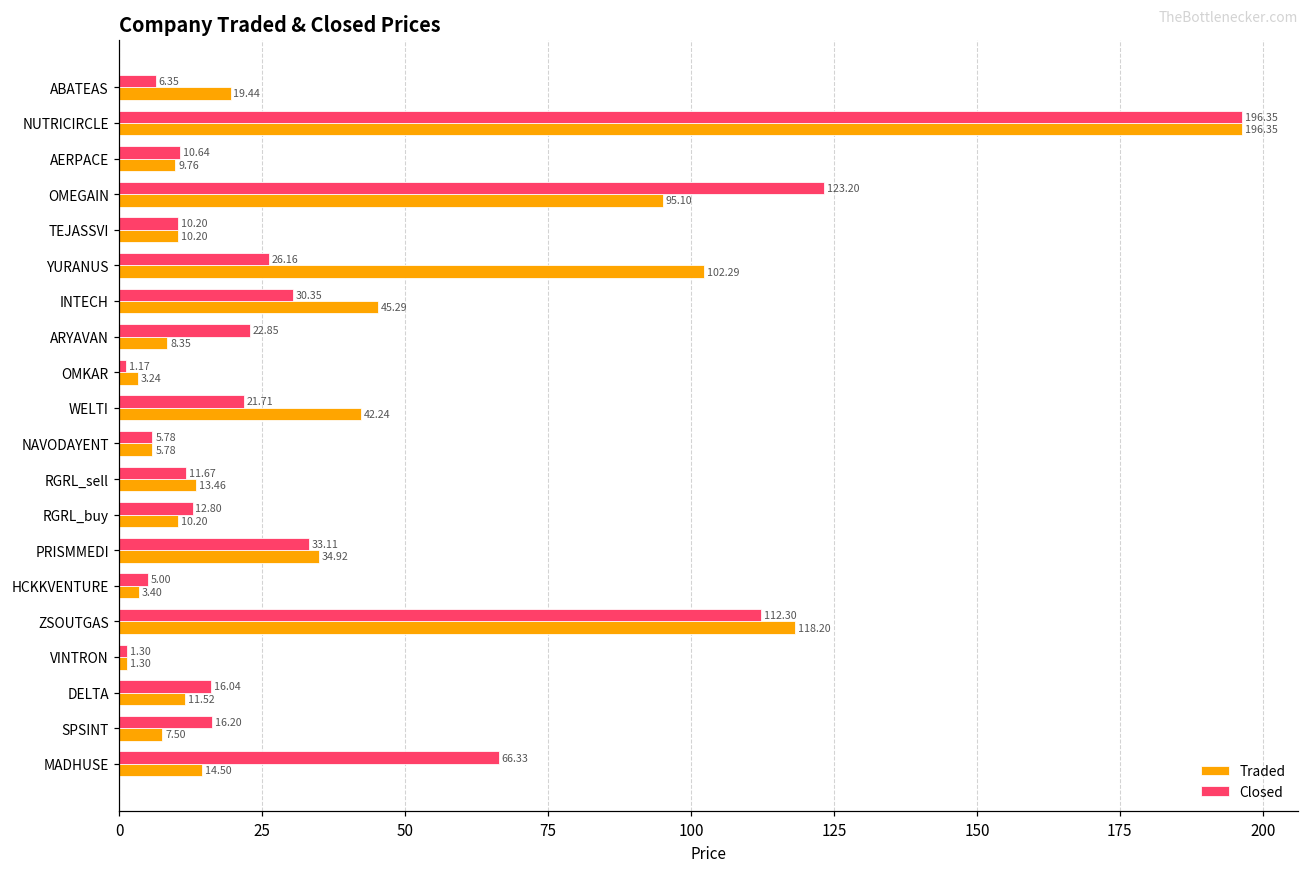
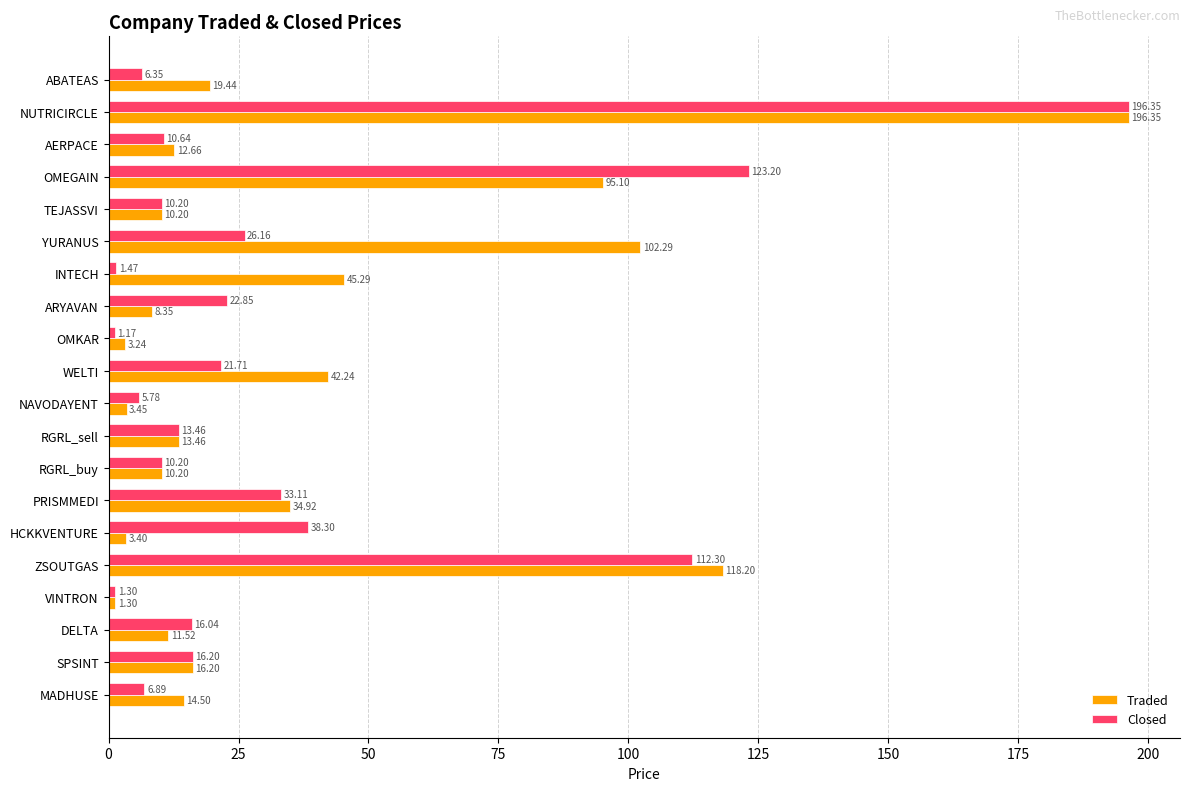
Traded, AERPACE: 9.76 -> 12.66
Closed, INTECH: 30.35 -> 1.47
Traded, NAVODAYENT: 5.78 -> 3.45
Closed, RGRL_sell: 11.67 -> 13.46
Closed, RGRL_buy: 12.80 -> 10.20
Closed, HCKKVENTURE: 5.00 -> 38.30
Traded, SPSINT: 7.50 -> 16.20
Closed, MADHUSE: 66.33 -> 6.89
